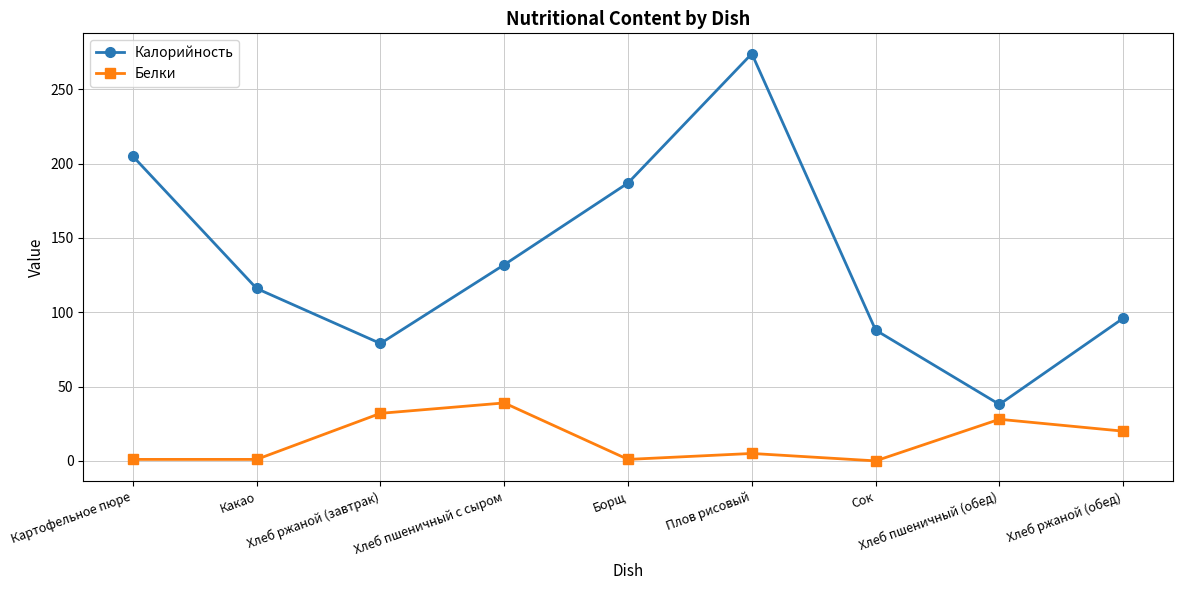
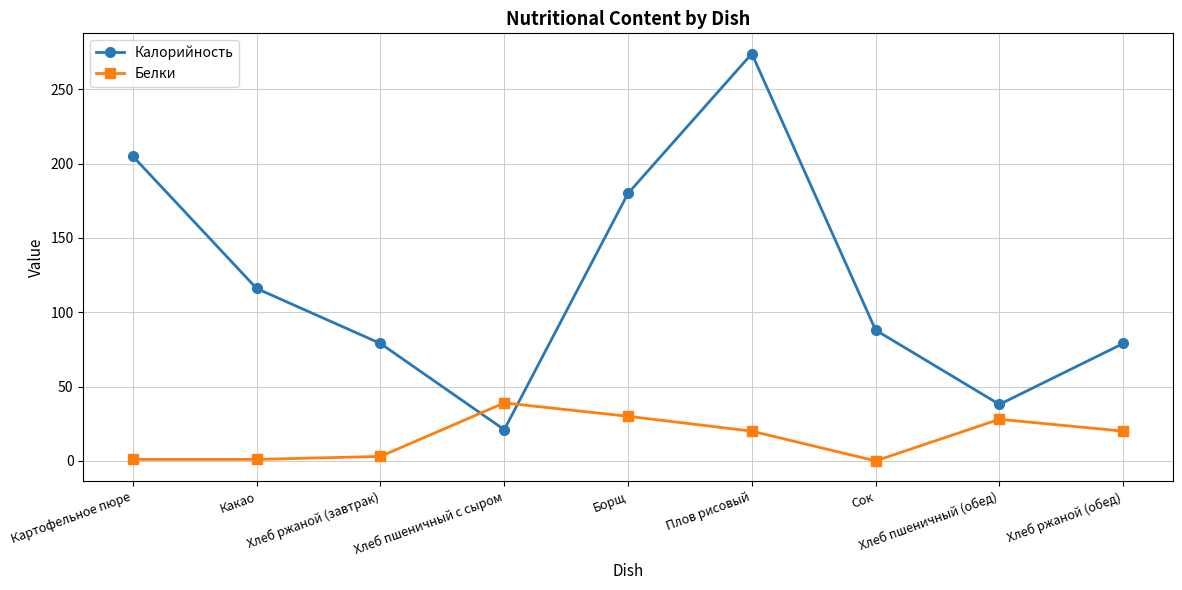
Белки, Хлеб ржаной (завтрак): 32 -> 3
Калорийность, Хлеб пшеничный с сыром: 132 -> 21
Калорийность, Борщ: 187 -> 180
Белки, Борщ: 1 -> 30
Белки, Плов рисовый: 5 -> 20
Калорийность, Хлеб ржаной (обед): 96 -> 79
